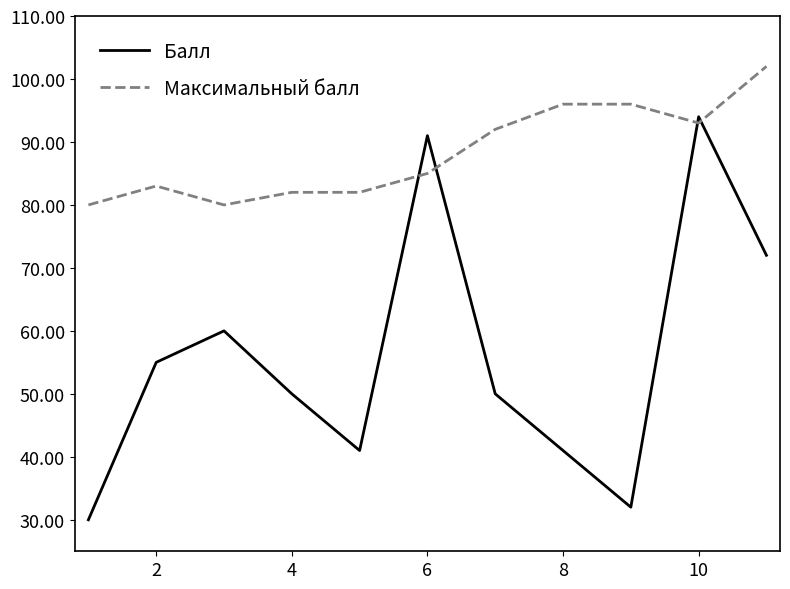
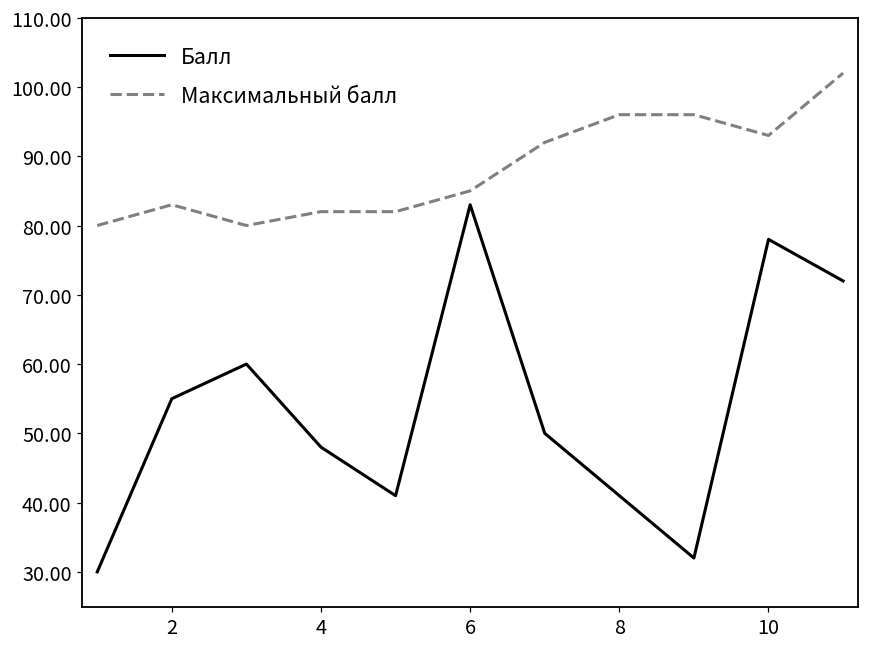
Балл, 4: 50 -> 48
Балл, 6: 91 -> 83
Балл, 10: 94 -> 78
